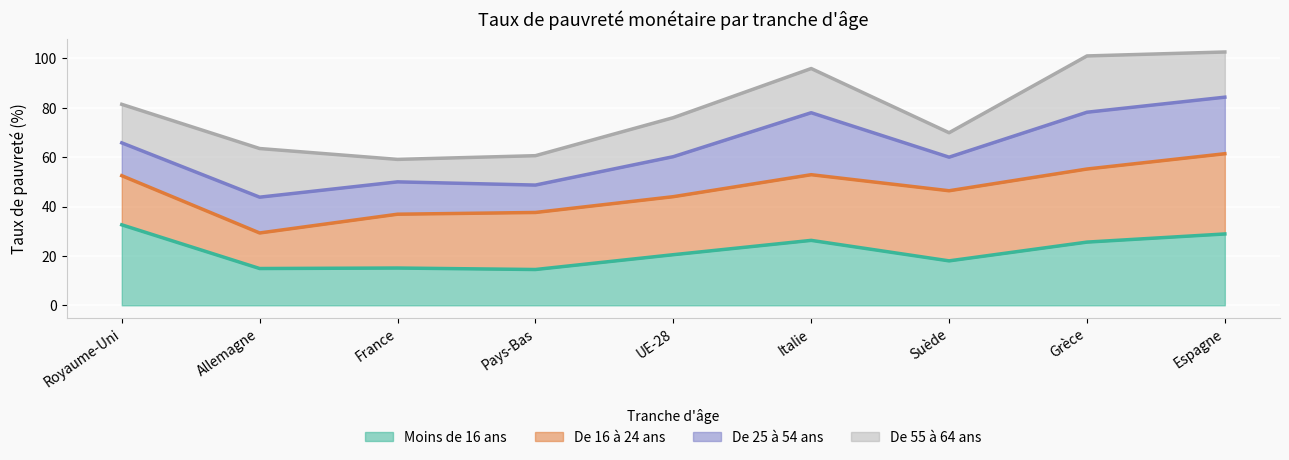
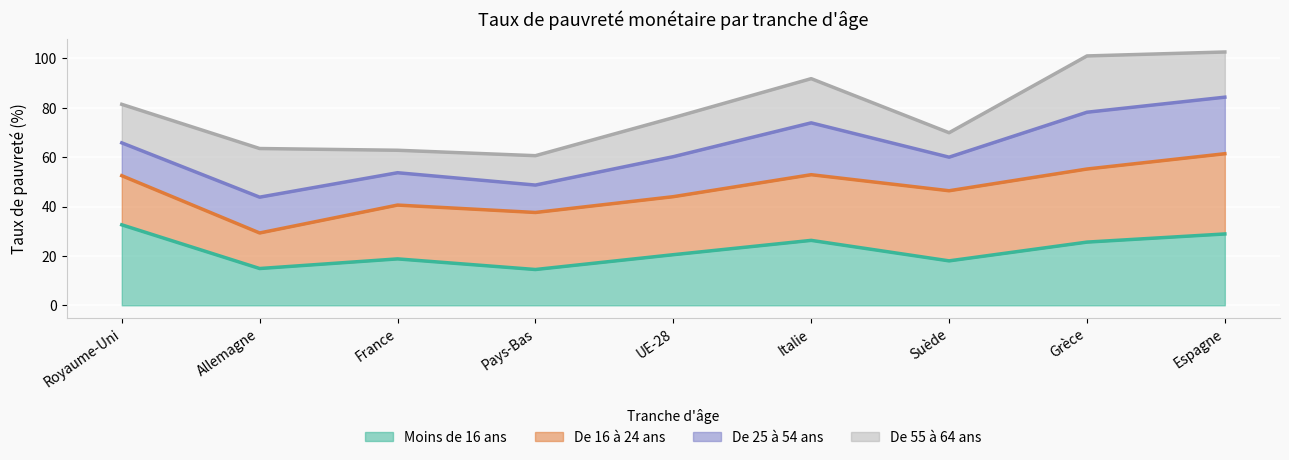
Moins de 16 ans, France: 15 -> 19
De 25 à 54 ans, Italie: 25 -> 21
